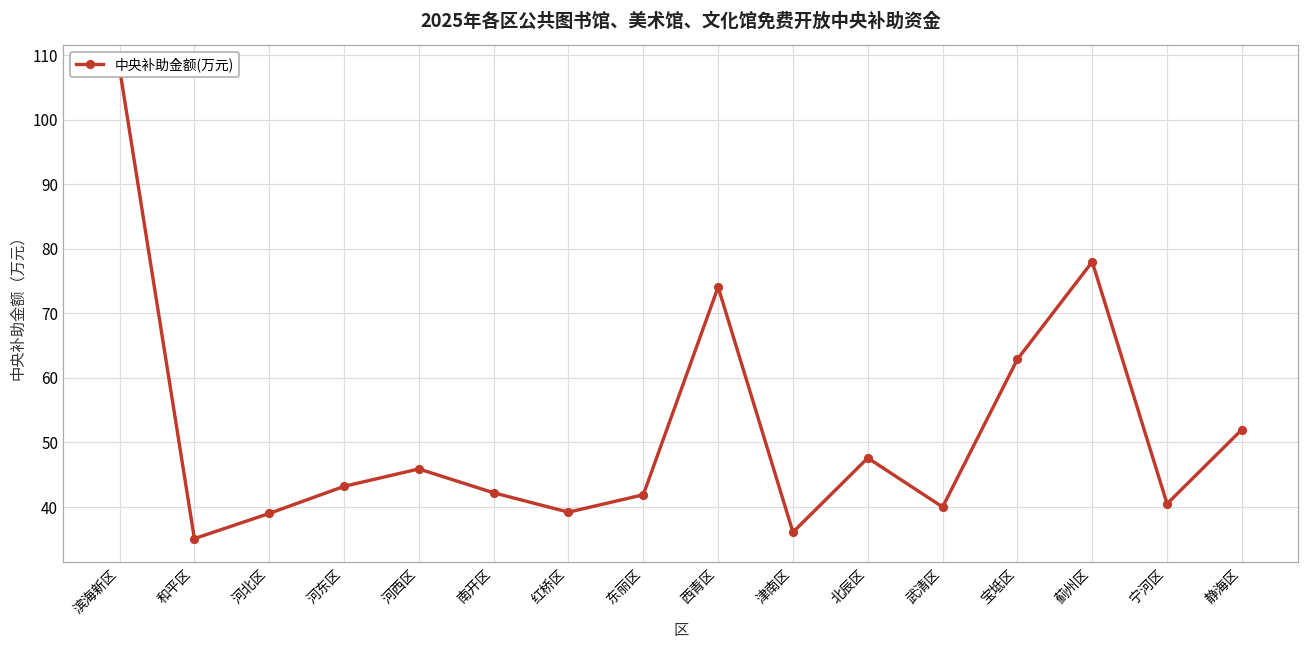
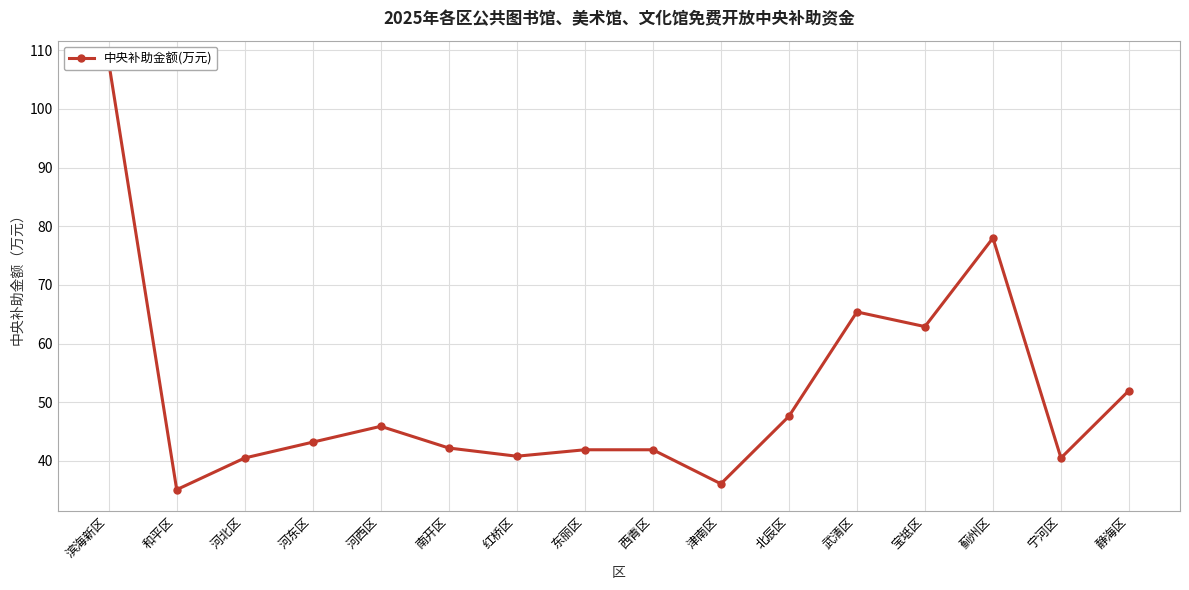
河北区: 39 -> 41
红桥区: 39 -> 41
西青区: 74 -> 42
武清区: 40 -> 65
